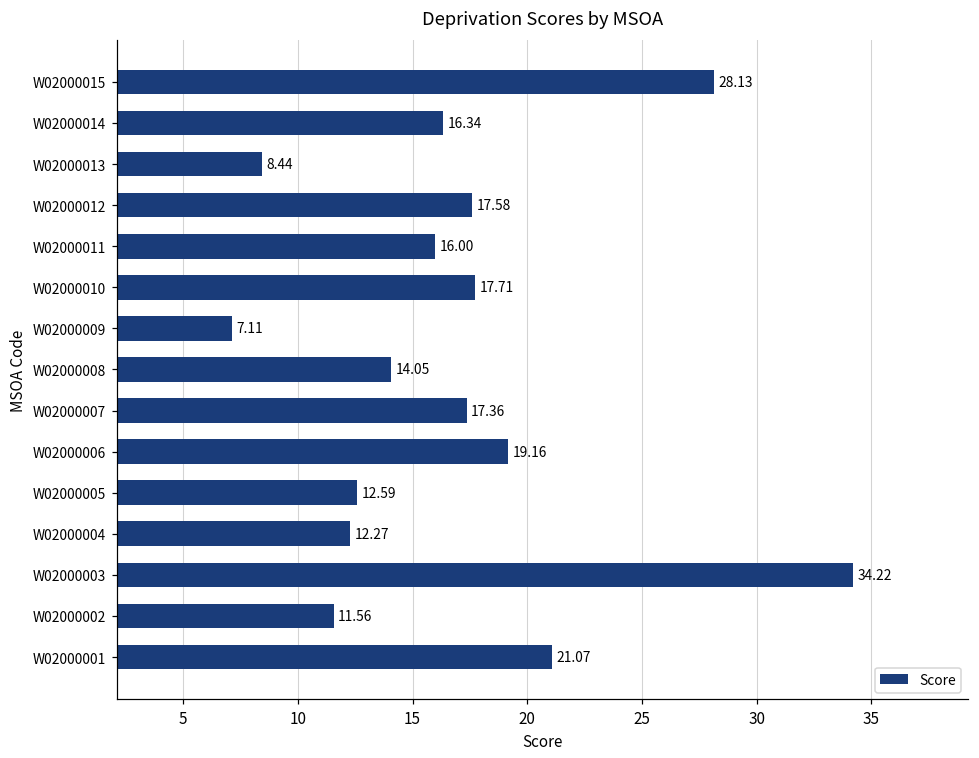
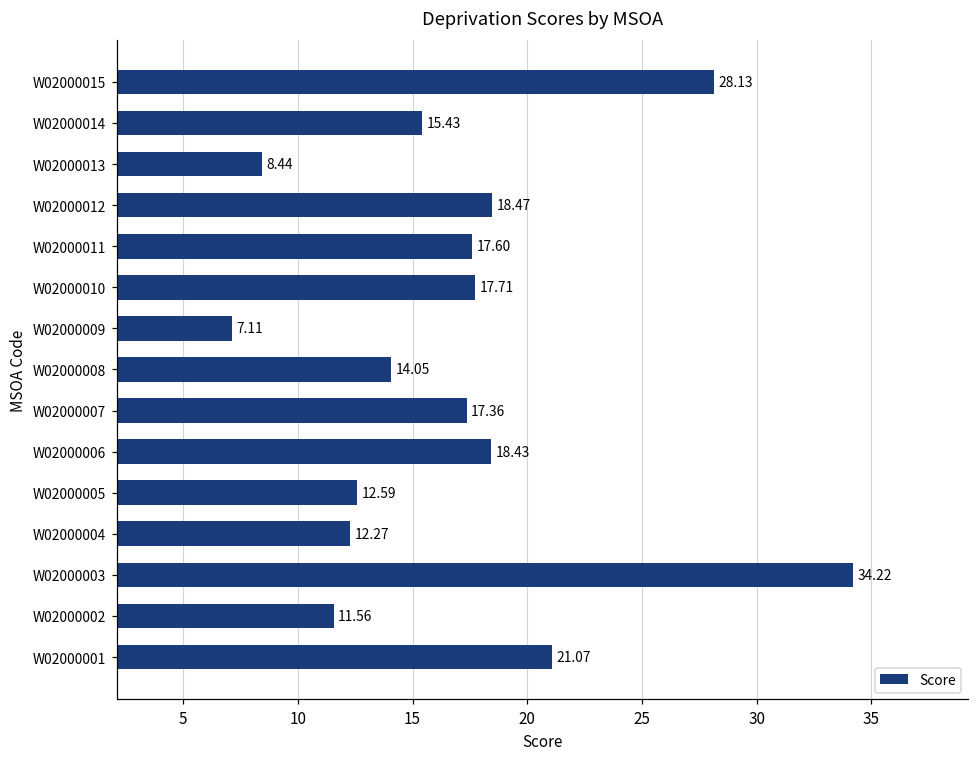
W02000014: 16.34 -> 15.43
W02000012: 17.58 -> 18.47
W02000011: 16.00 -> 17.60
W02000006: 19.16 -> 18.43
